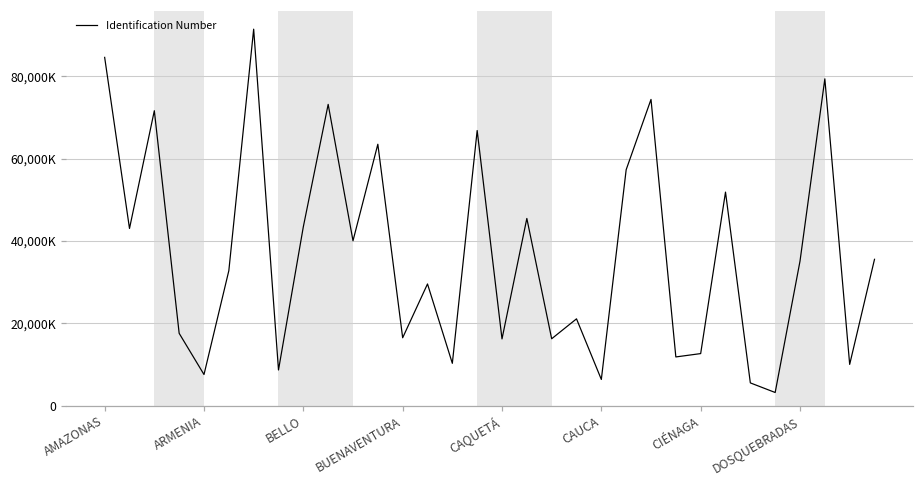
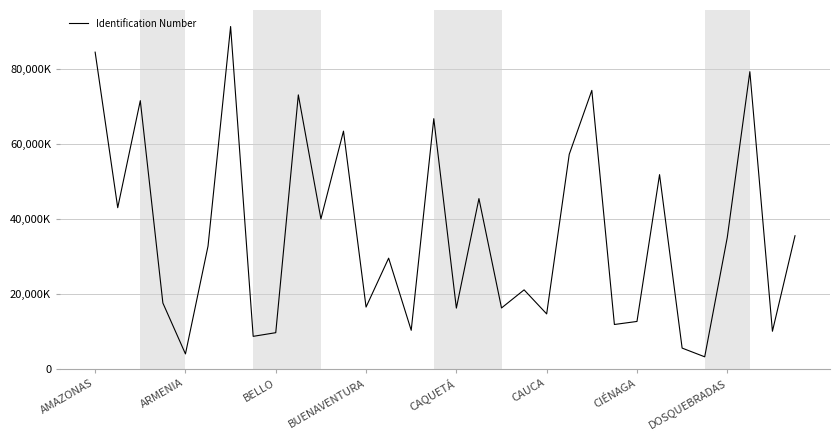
ARMENIA: 8,000,000 -> 4,000,000
BELLO: 43,000,000 -> 10,000,000
CAUCA: 6,000,000 -> 15,000,000
